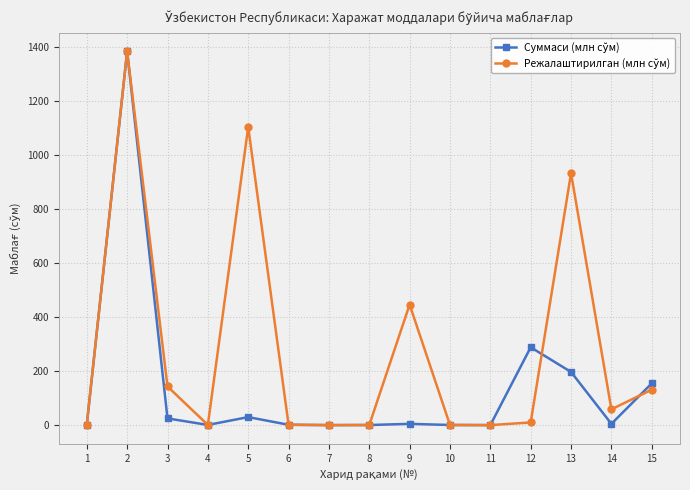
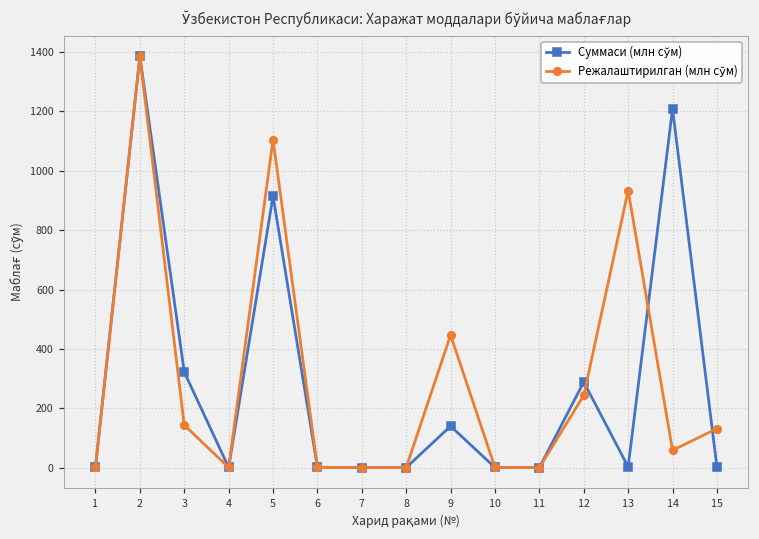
Суммаси (млн сўм), 3: 30 -> 320
Суммаси (млн сўм), 5: 30 -> 910
Суммаси (млн сўм), 9: 0 -> 140
Режалаштирилган (млн сўм), 12: 10 -> 240
Суммаси (млн сўм), 13: 200 -> 0
Суммаси (млн сўм), 14: 0 -> 1210
Суммаси (млн сўм), 15: 150 -> 0
